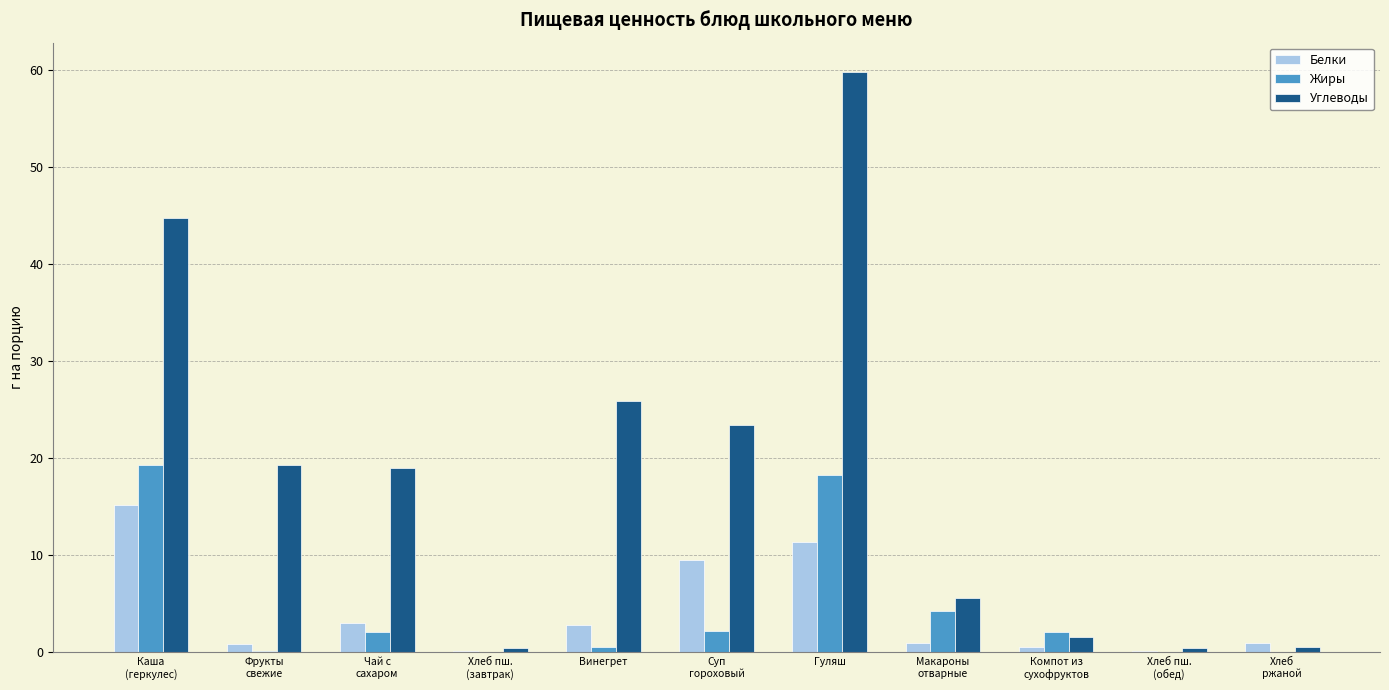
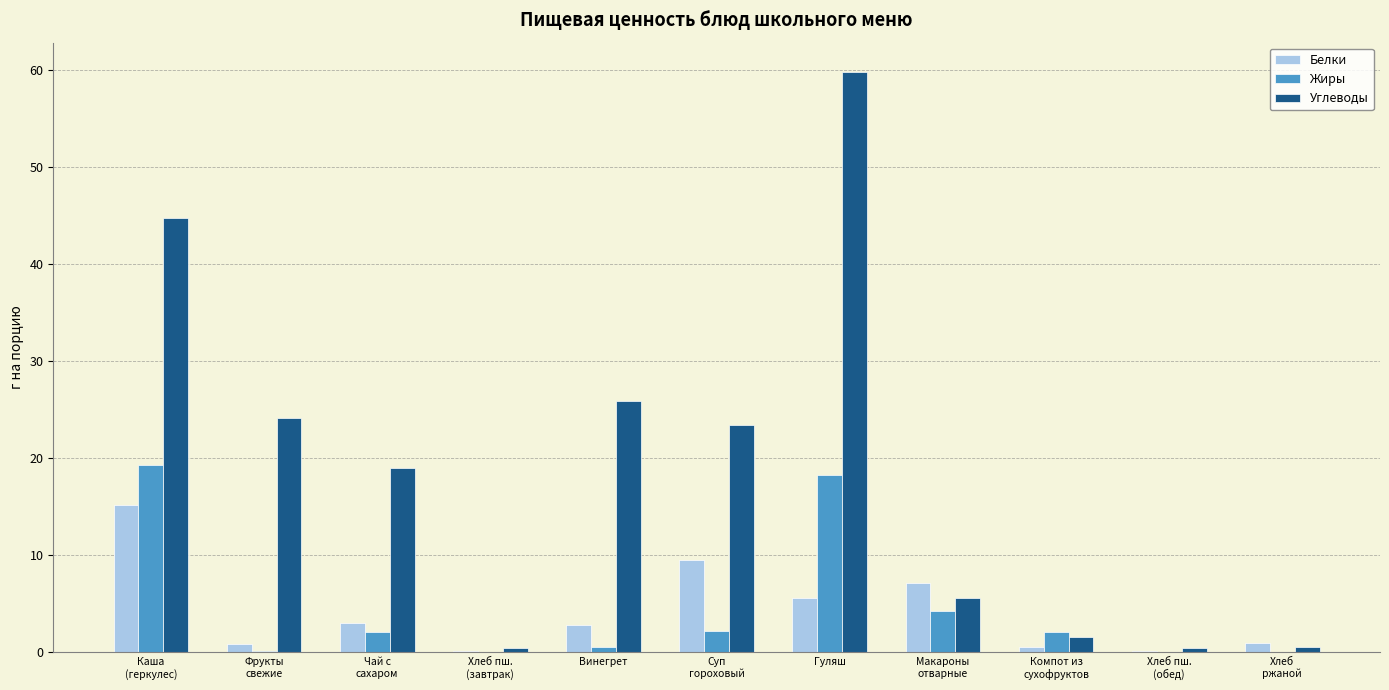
Углеводы, Фрукты свежие: 19 -> 24
Белки, Гуляш: 11 -> 6
Белки, Макароны отварные: 1 -> 7
